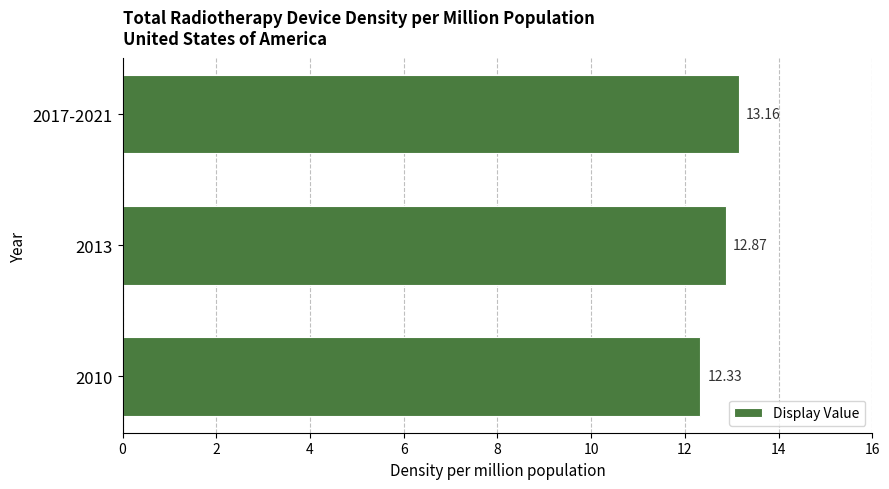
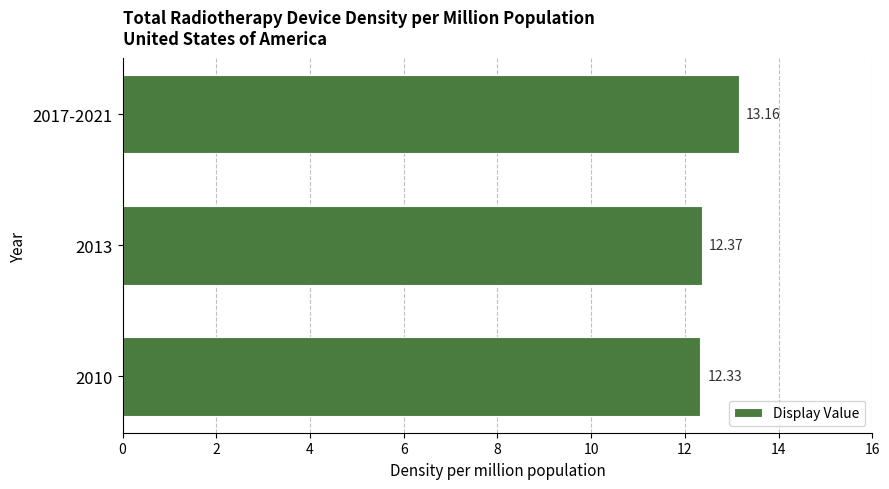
2013: 12.87 -> 12.37
